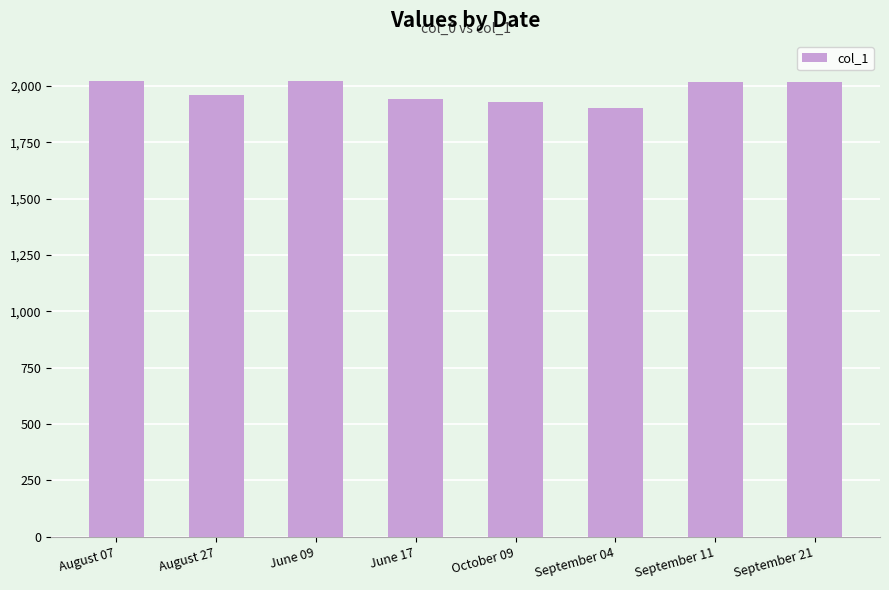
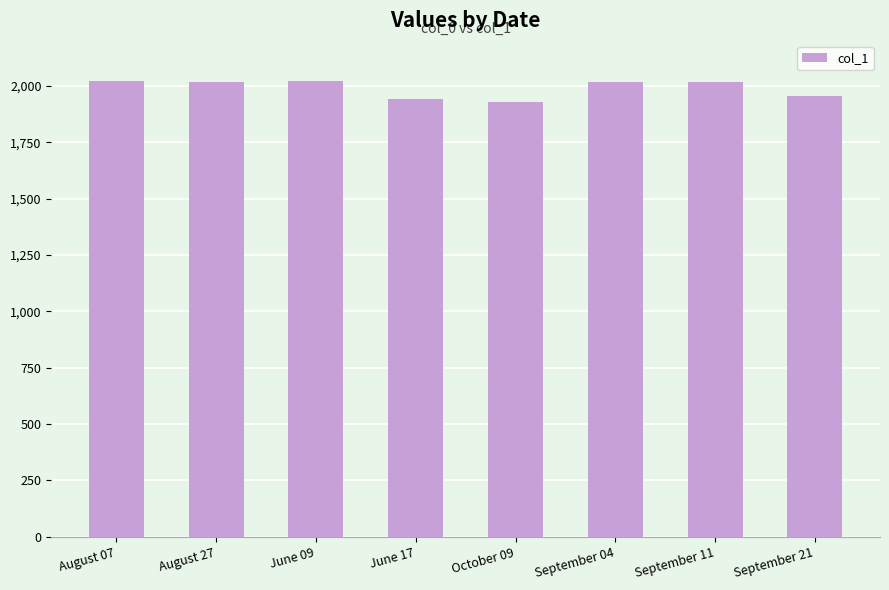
August 27: 1,960 -> 2,020
September 04: 1,900 -> 2,020
September 21: 2,020 -> 1,950
